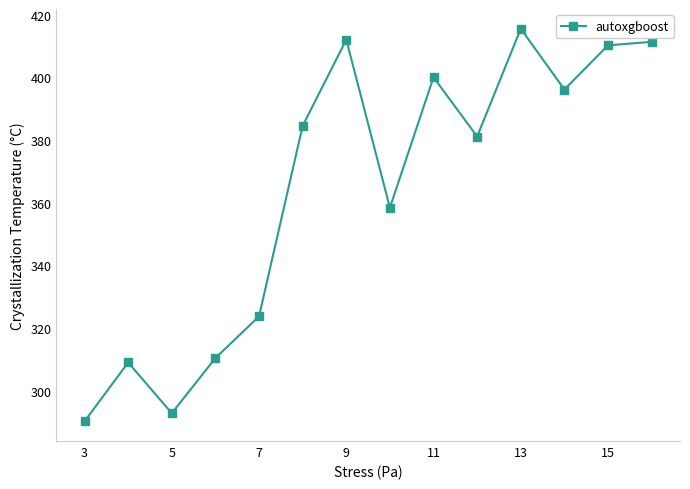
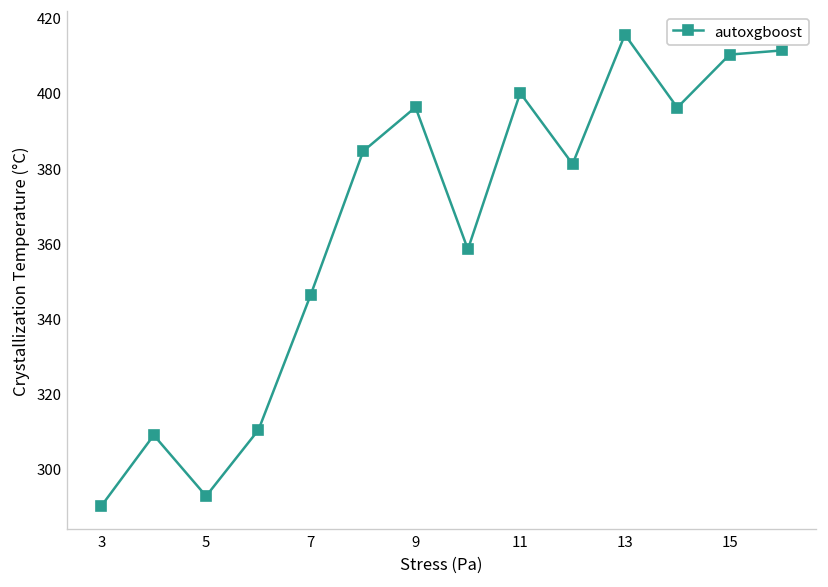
7: 324 -> 346
9: 412 -> 396
